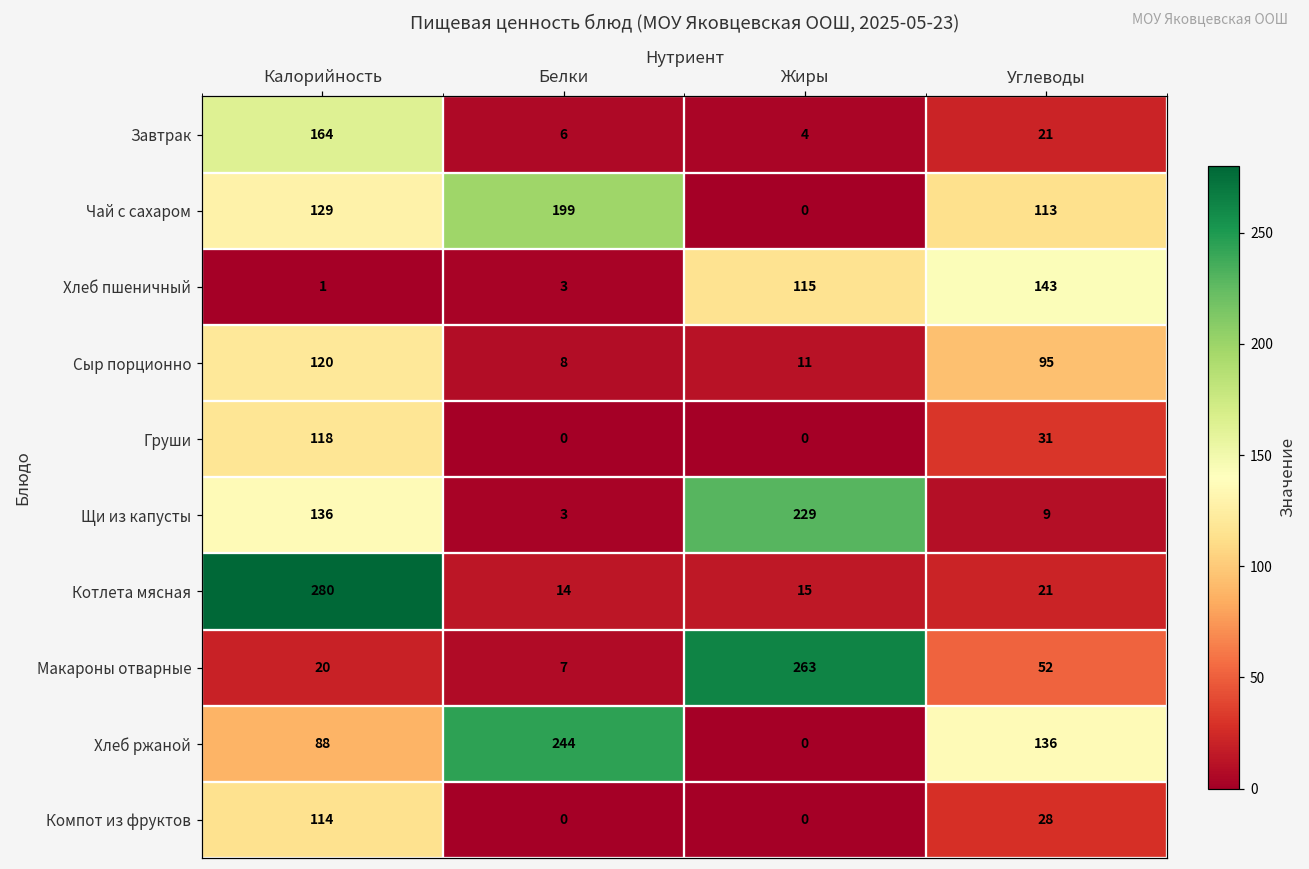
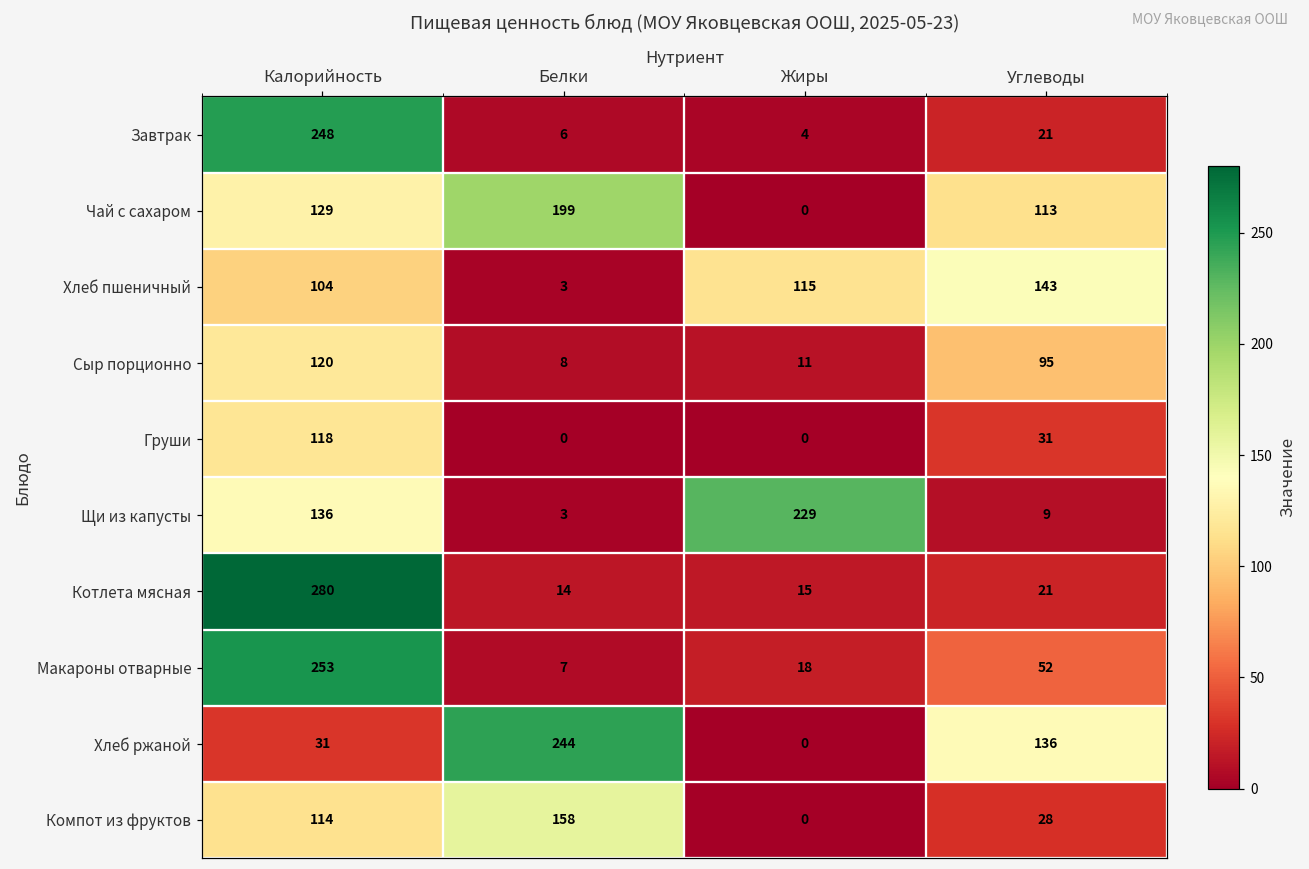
Завтрак, Калорийность: 164 -> 248
Хлеб пшеничный, Калорийность: 1 -> 104
Макароны отварные, Калорийность: 20 -> 253
Макароны отварные, Жиры: 263 -> 18
Хлеб ржаной, Калорийность: 88 -> 31
Компот из фруктов, Белки: 0 -> 158
